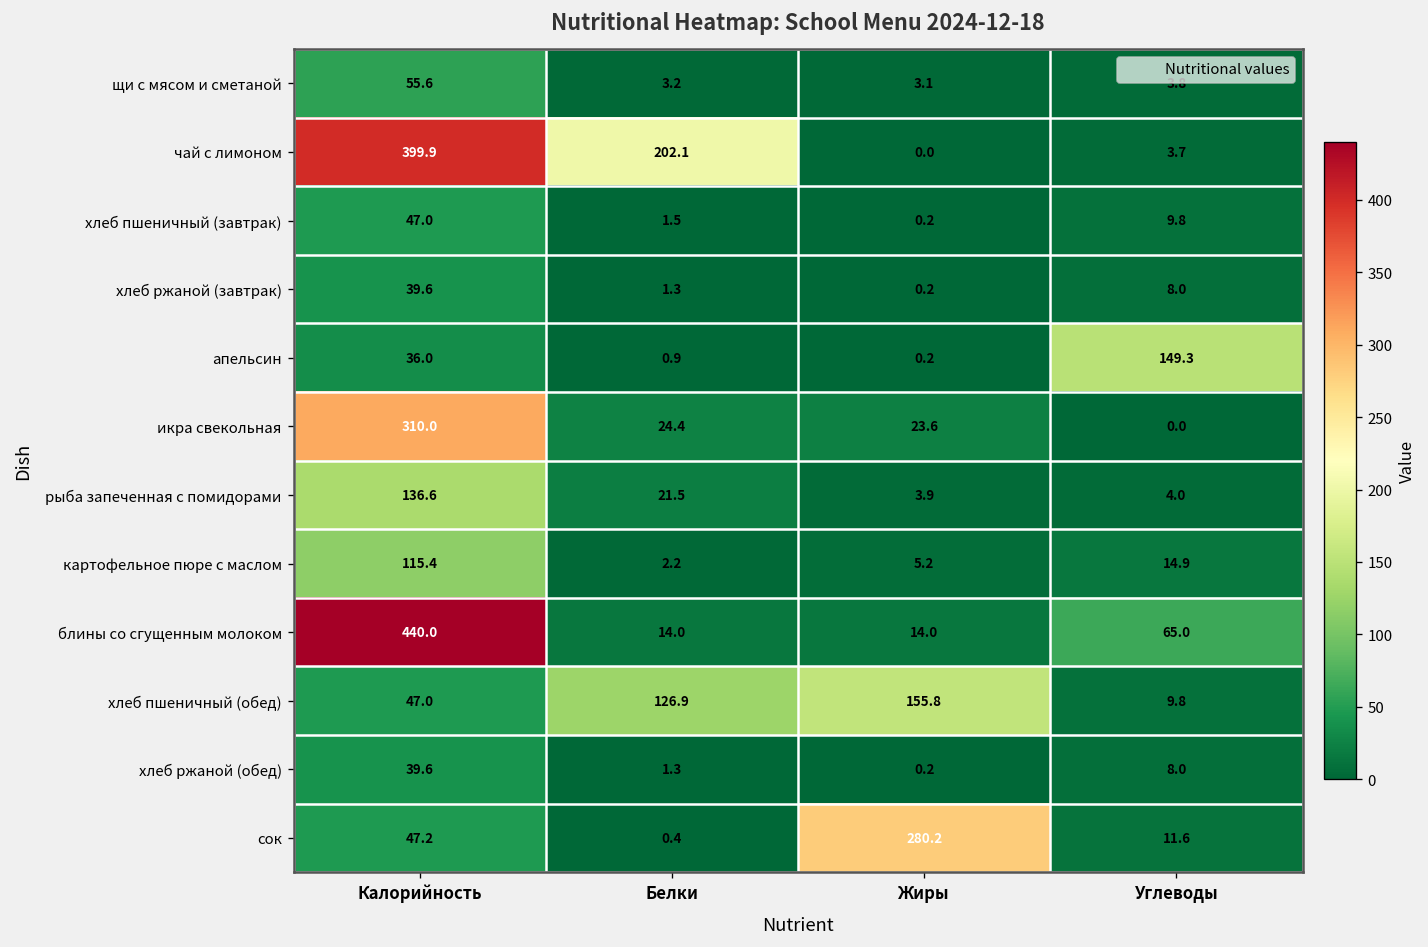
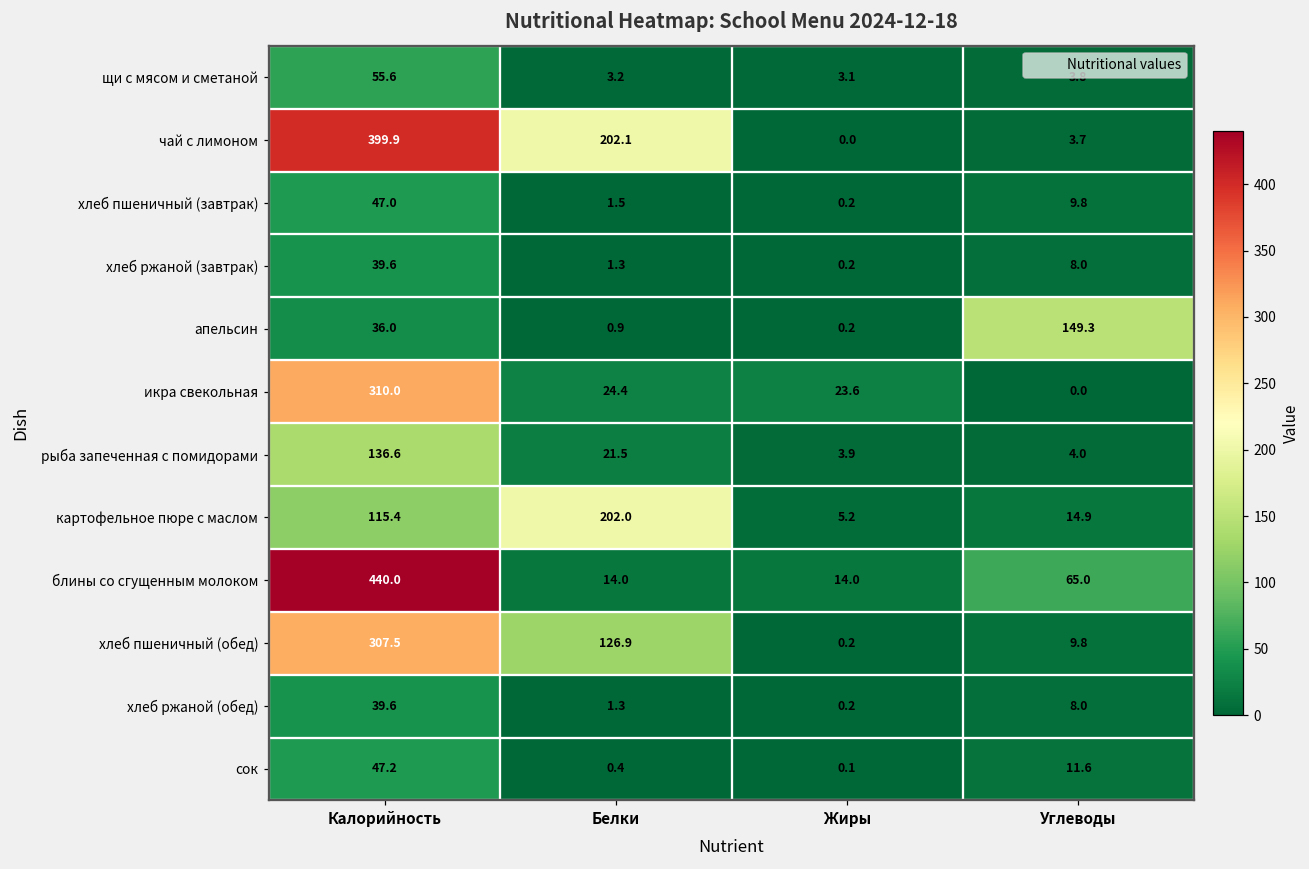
картофельное пюре с маслом, Белки: 2.2 -> 202.0
хлеб пшеничный (обед), Калорийность: 47.0 -> 307.5
хлеб пшеничный (обед), Жиры: 155.8 -> 0.2
сок, Жиры: 280.2 -> 0.1
